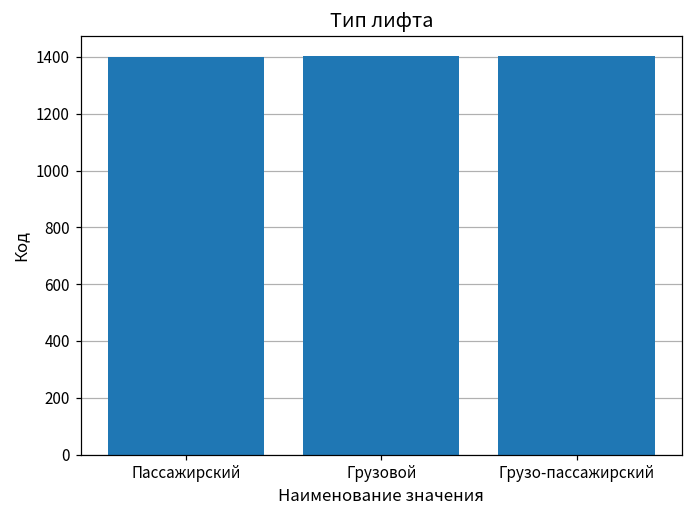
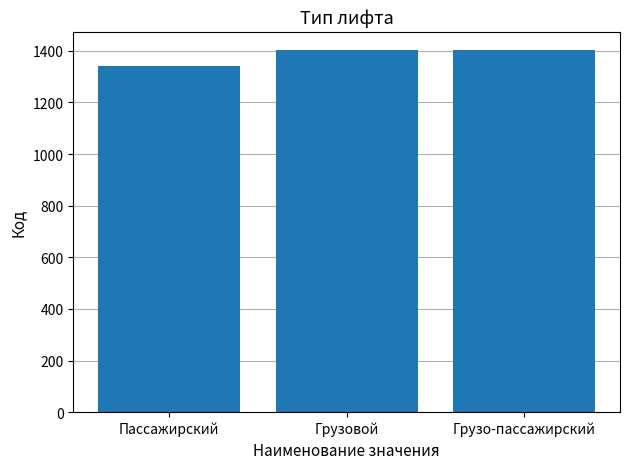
Пассажирский: 1400 -> 1340
